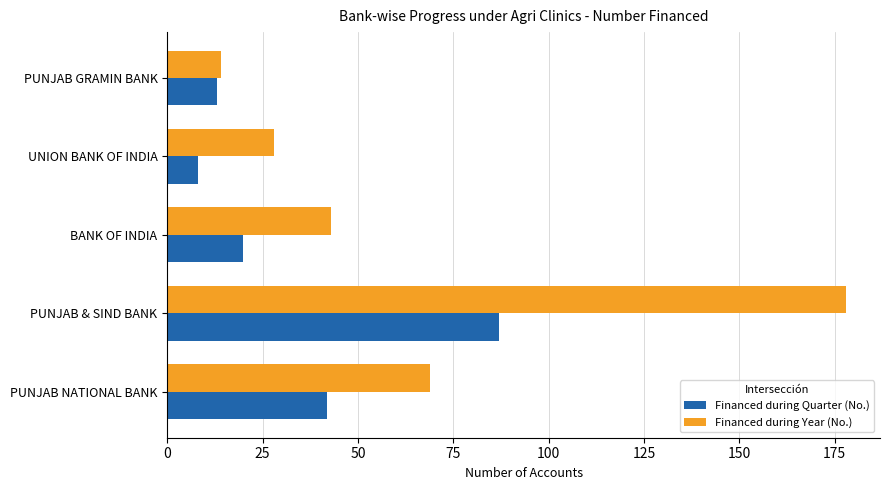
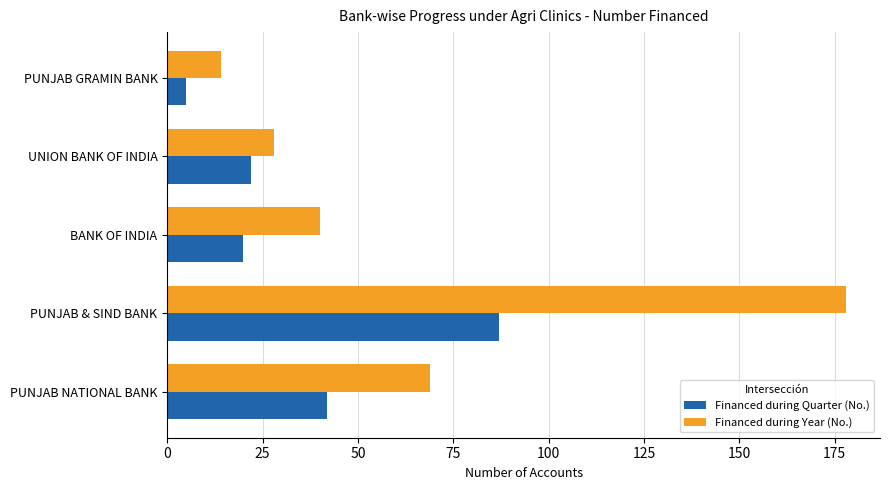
Financed during Quarter (No.), PUNJAB GRAMIN BANK: 13 -> 5
Financed during Quarter (No.), UNION BANK OF INDIA: 8 -> 22
Financed during Year (No.), BANK OF INDIA: 43 -> 40
